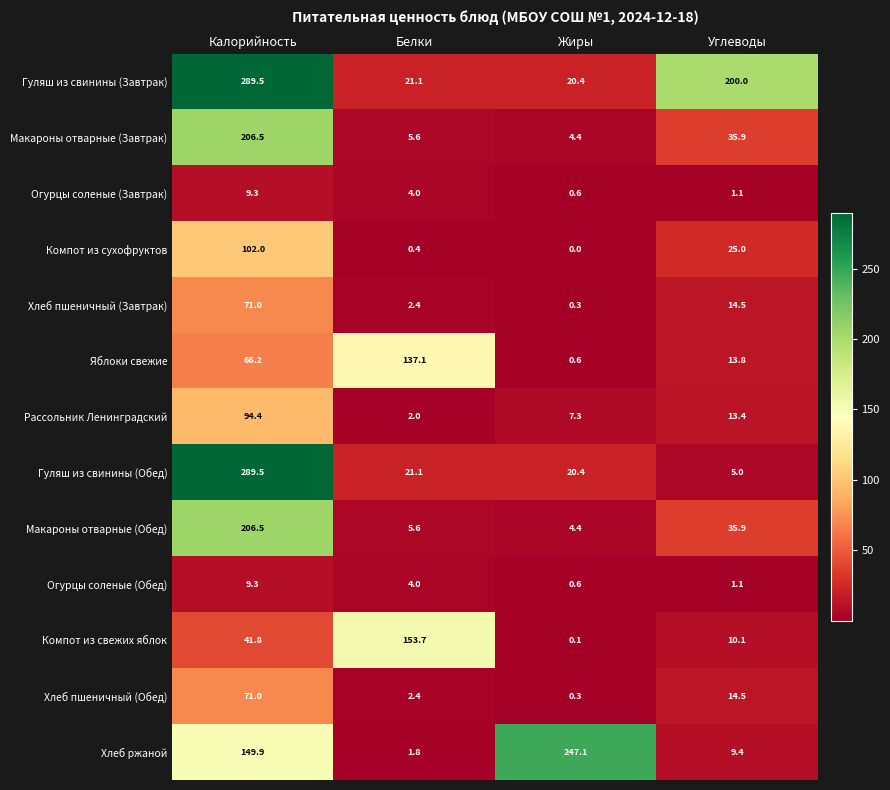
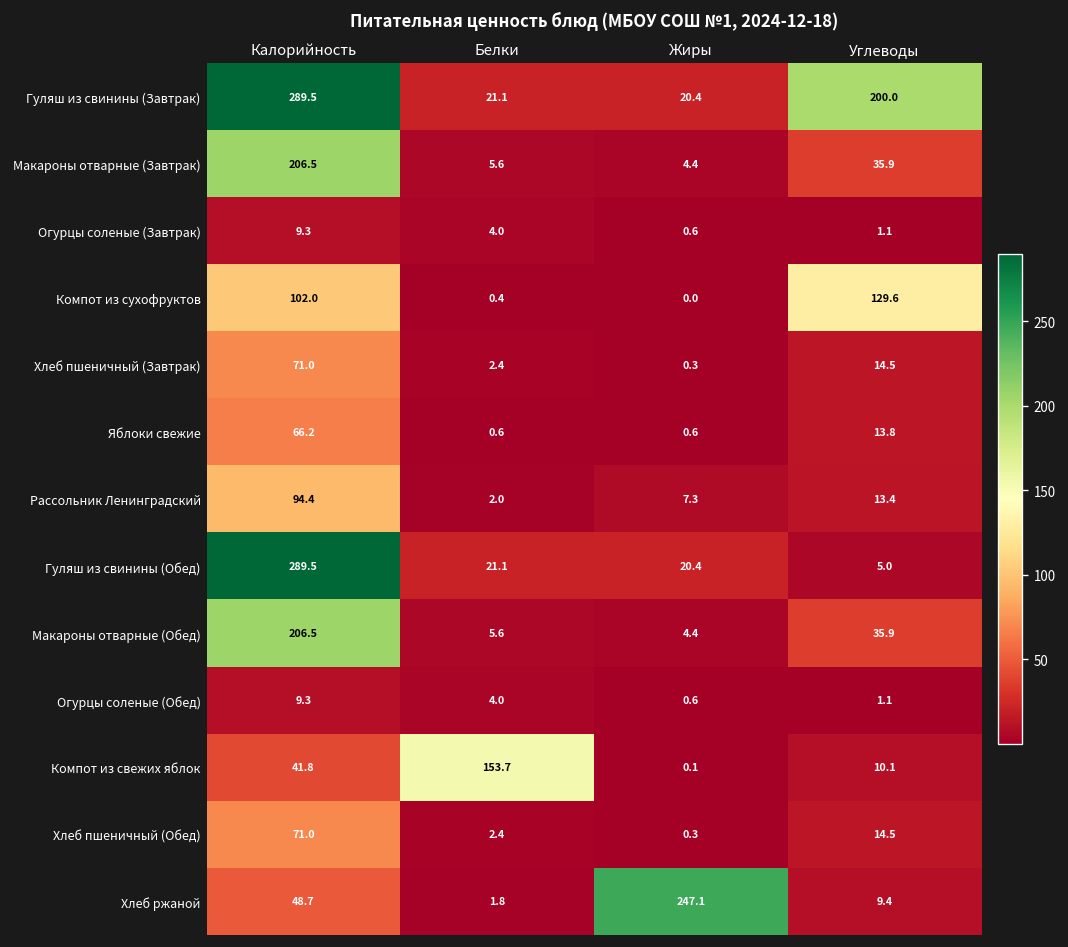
Компот из сухофруктов, Углеводы: 25.0 -> 129.6
Яблоки свежие, Белки: 137.1 -> 0.6
Хлеб ржаной, Калорийность: 149.9 -> 48.7
